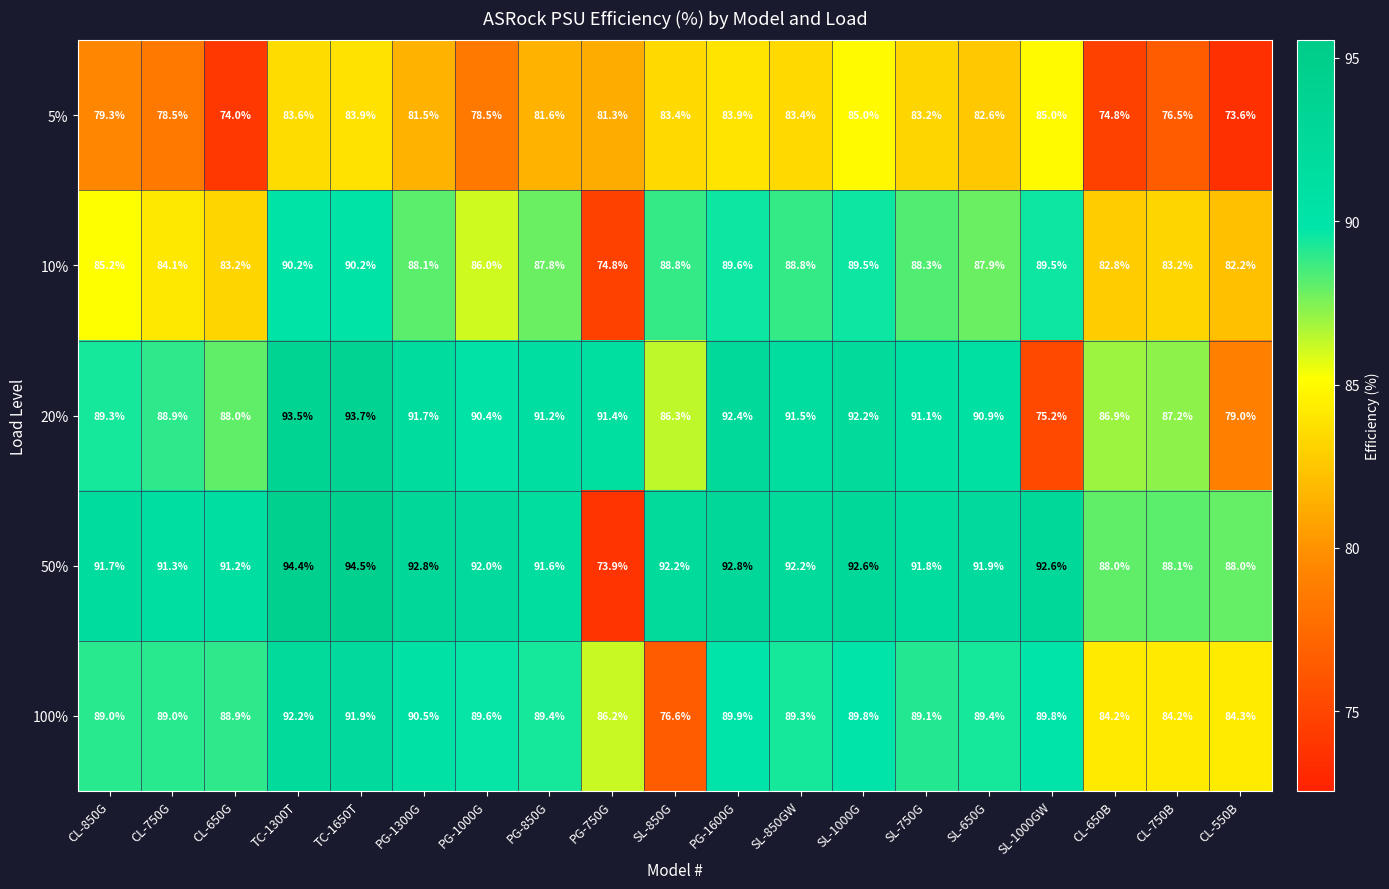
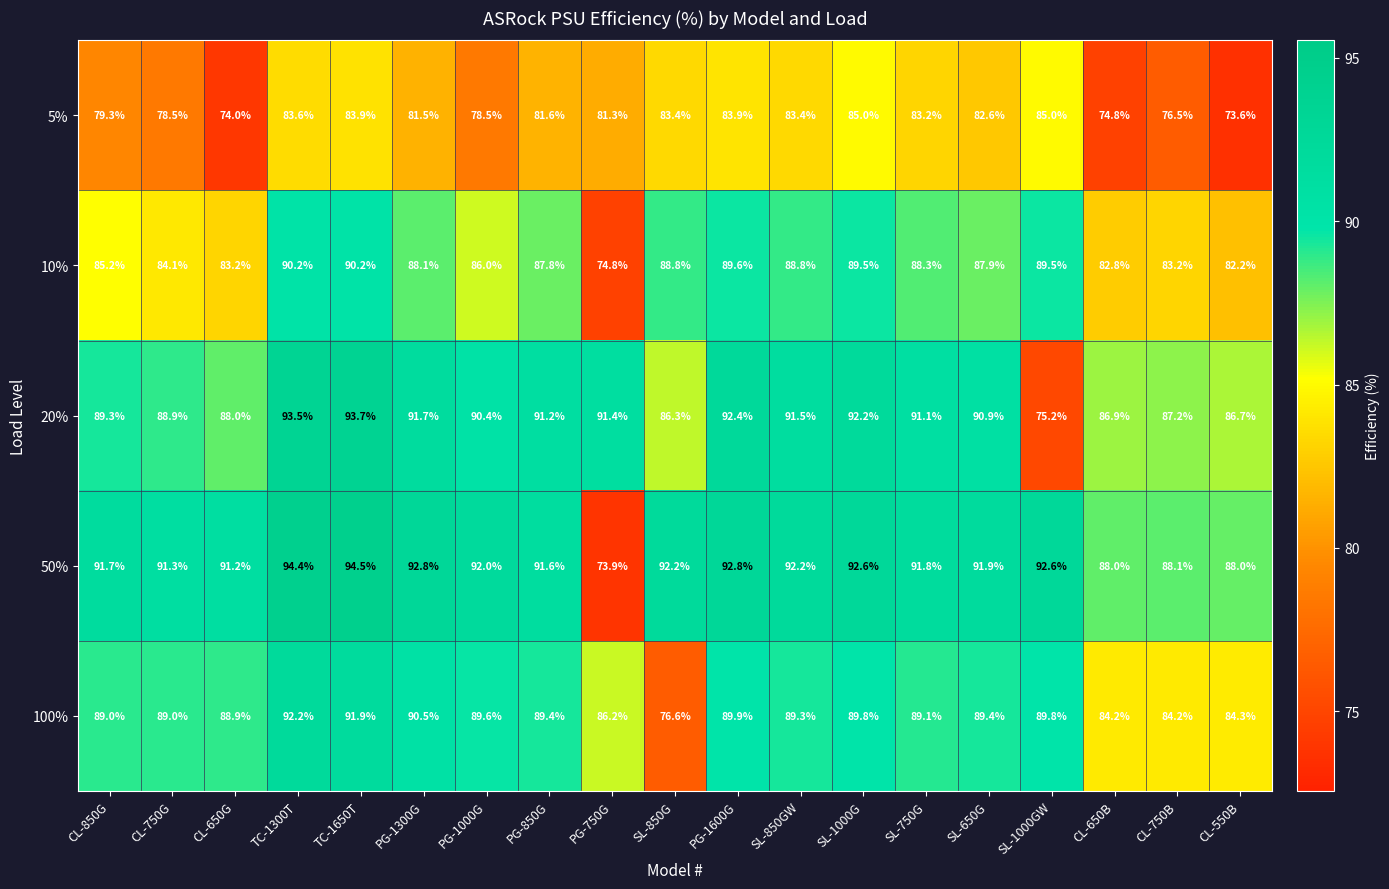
20%, CL-550B: 79.0% -> 86.7%
